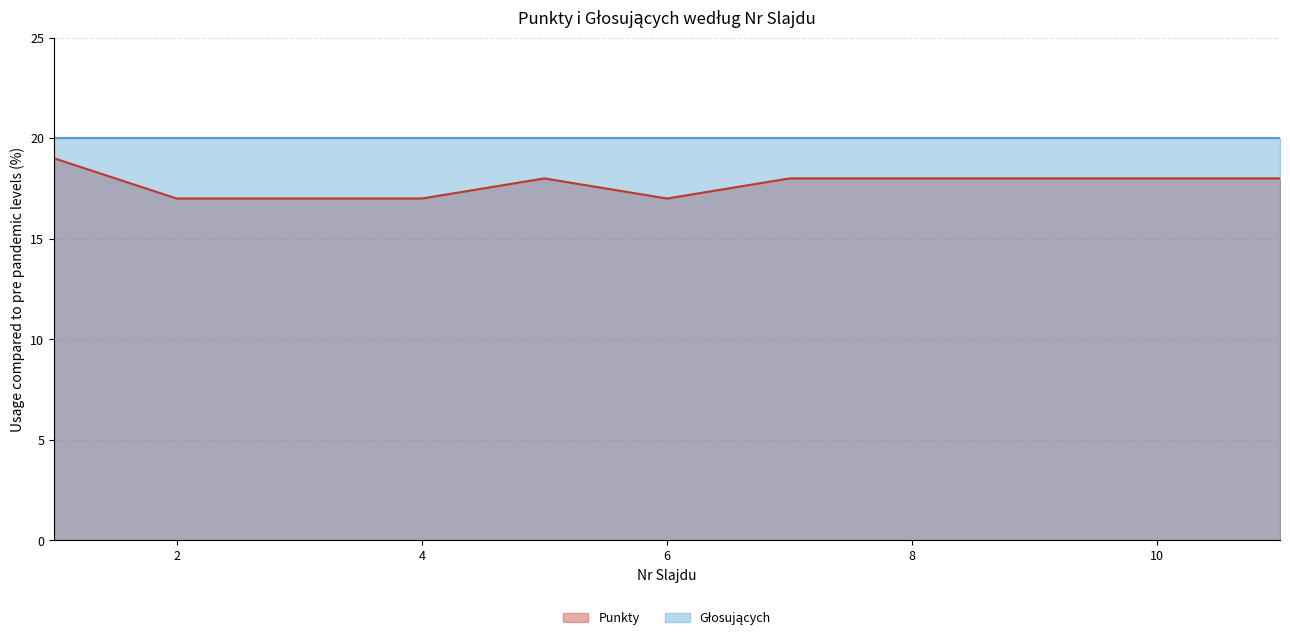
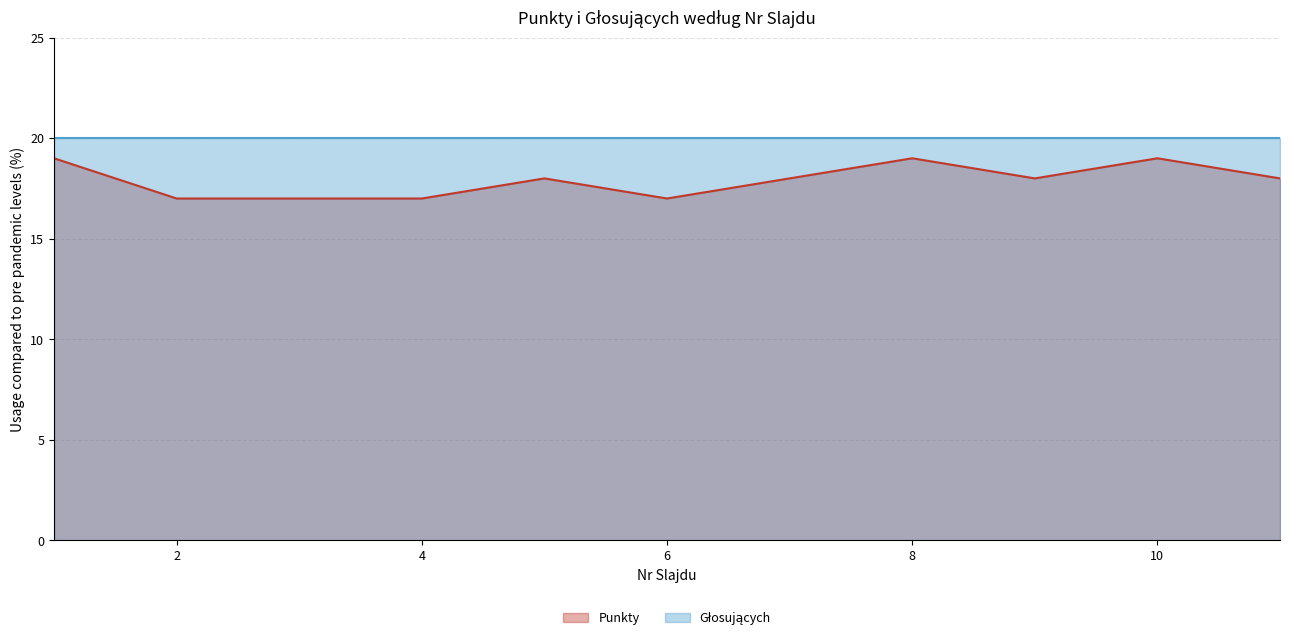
Punkty, 8: 18 -> 19
Punkty, 10: 18 -> 19
